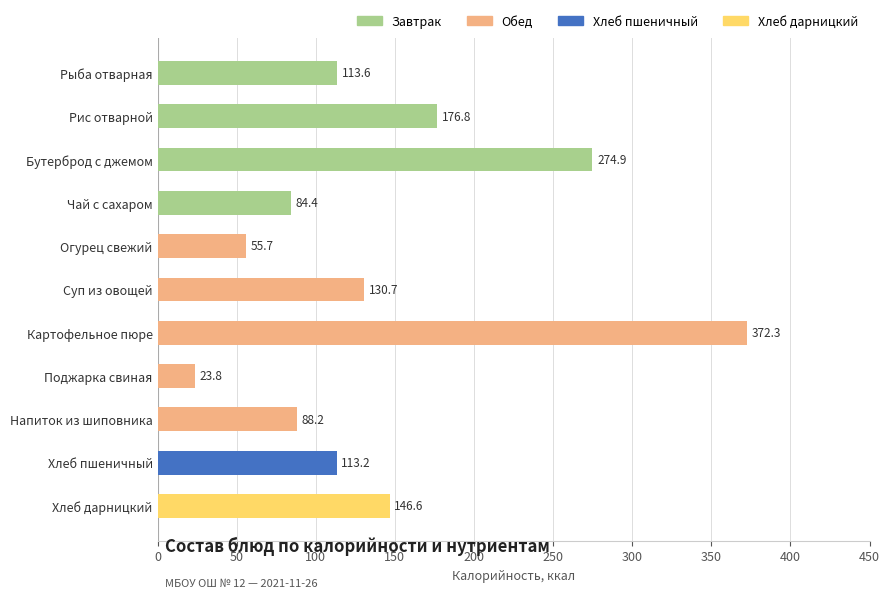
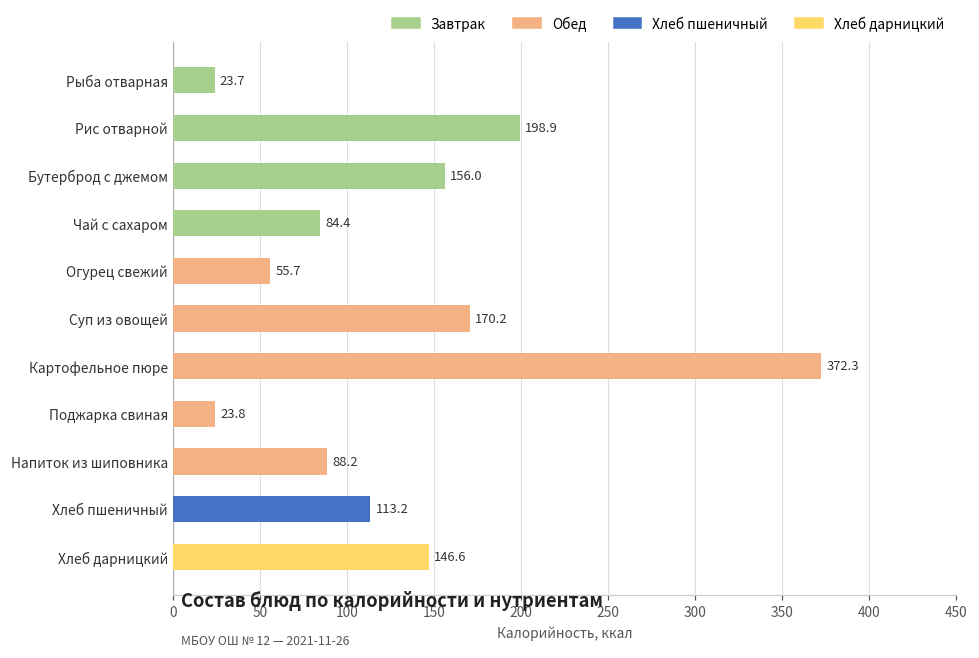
Рыба отварная: 113.6 -> 23.7
Рис отварной: 176.8 -> 198.9
Бутерброд с джемом: 274.9 -> 156.0
Суп из овощей: 130.7 -> 170.2
